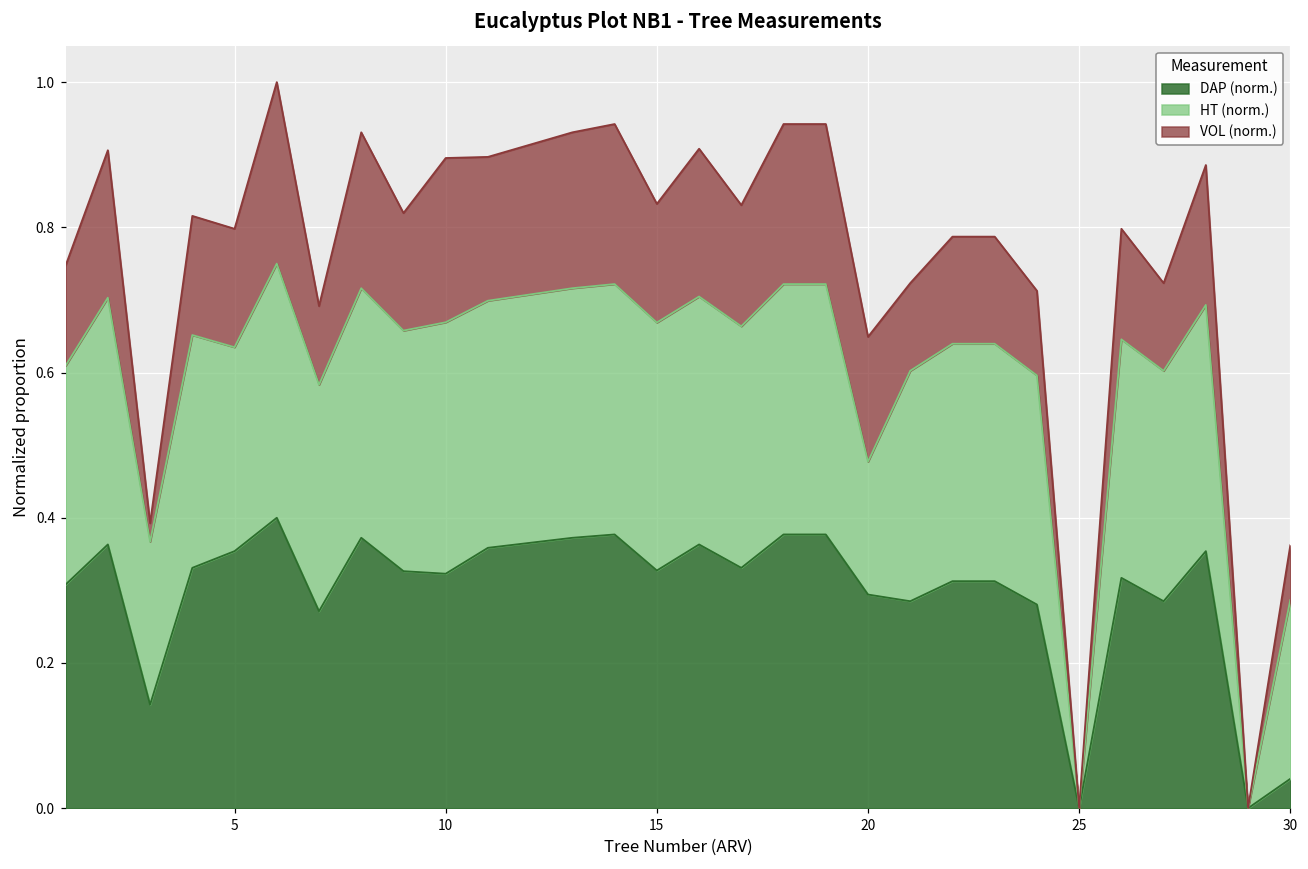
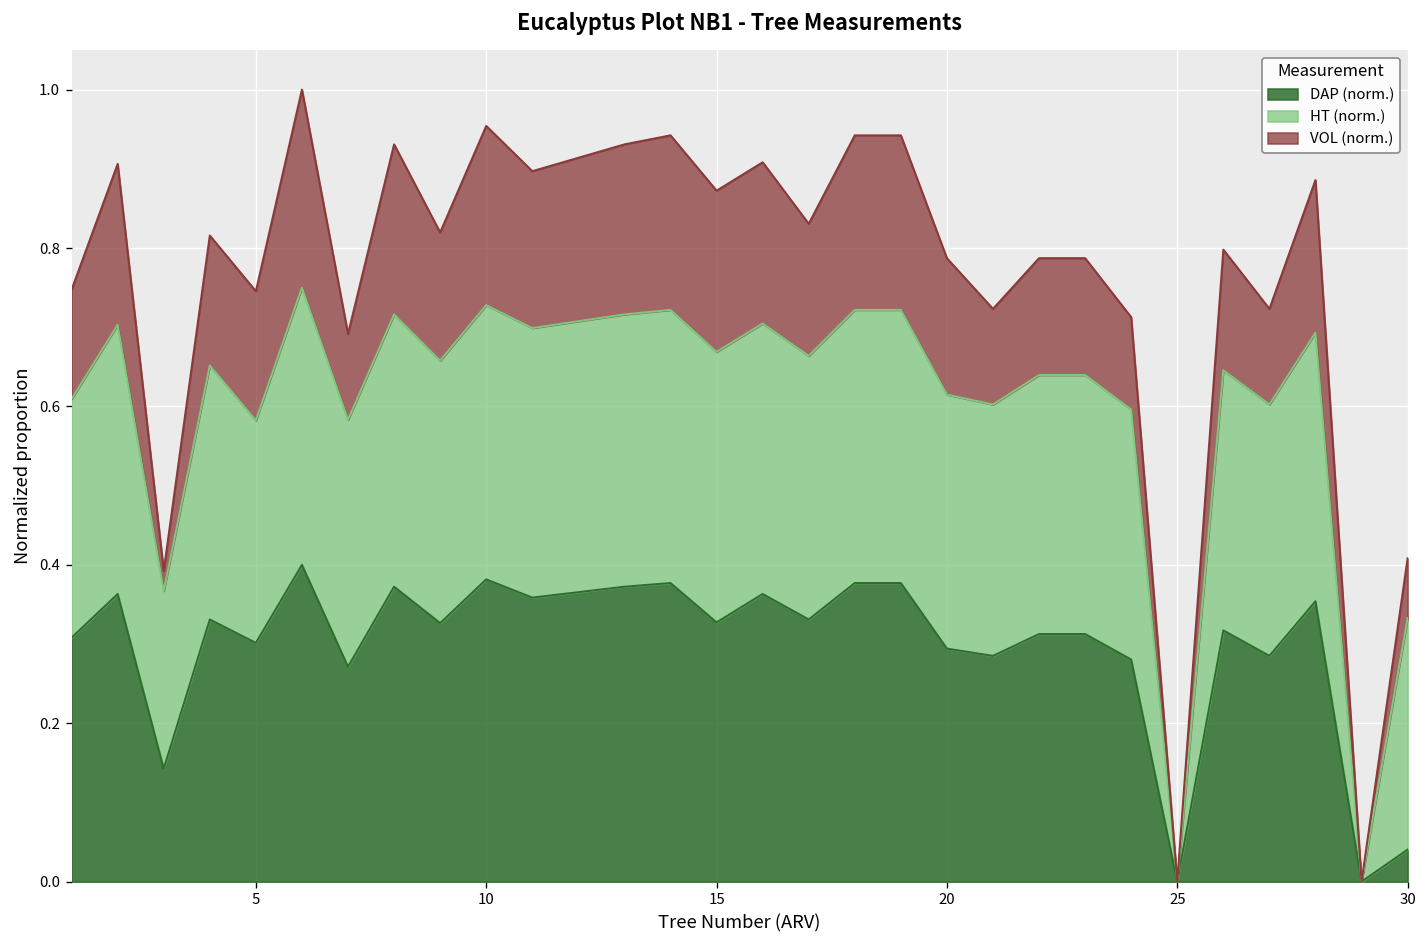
DAP (norm.), 5: 0.35 -> 0.30
DAP (norm.), 10: 0.32 -> 0.38
VOL (norm.), 15: 0.16 -> 0.20
HT (norm.), 20: 0.18 -> 0.32
HT (norm.), 30: 0.25 -> 0.29
